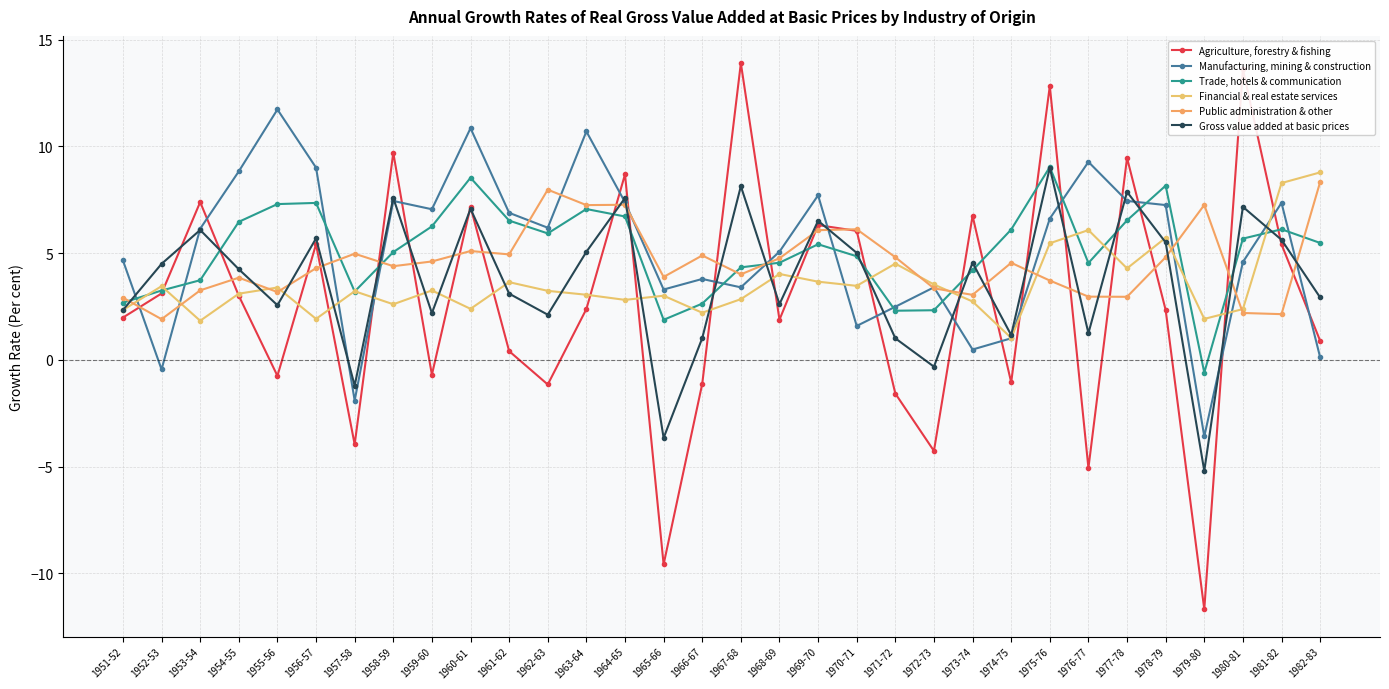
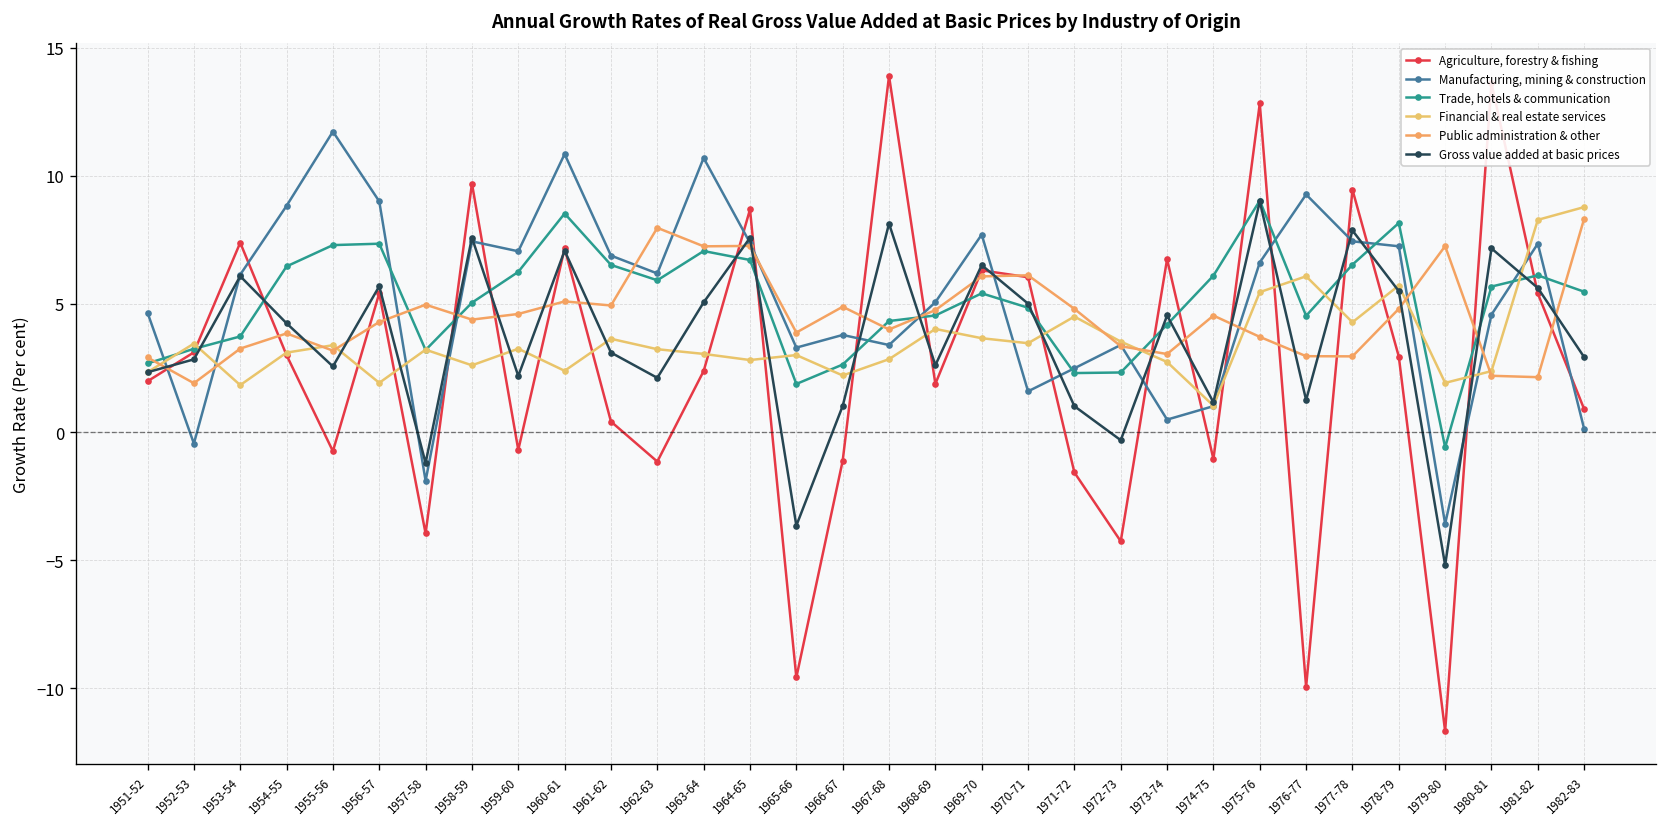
Gross value added at basic prices, 1952-53: 4.5 -> 2.8
Agriculture, forestry & fishing, 1976-77: -5.1 -> -10.0
Agriculture, forestry & fishing, 1978-79: 2.3 -> 2.9
